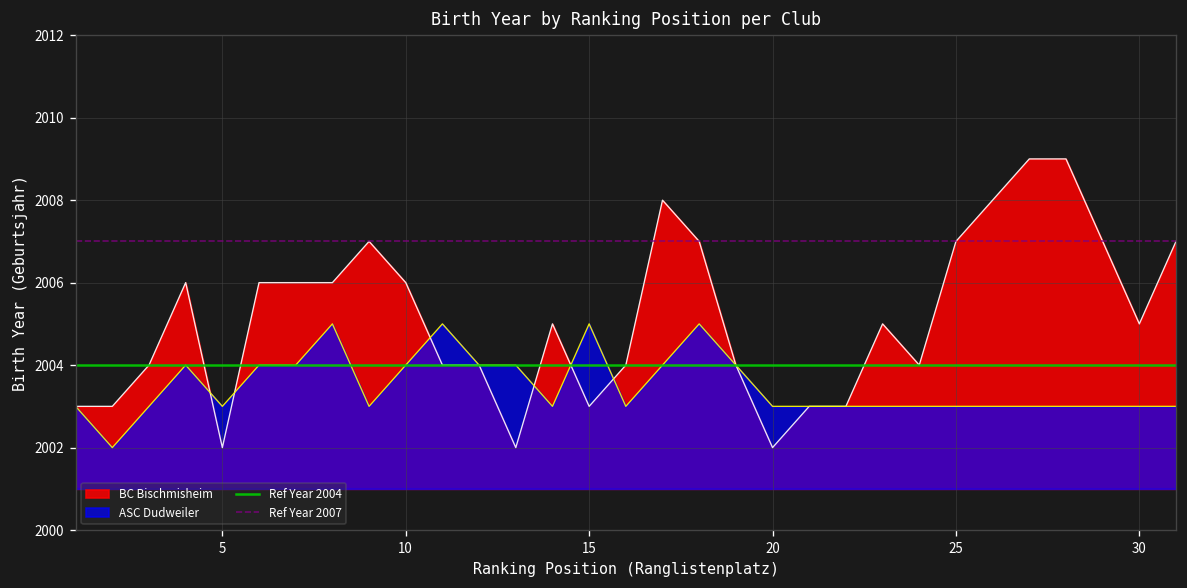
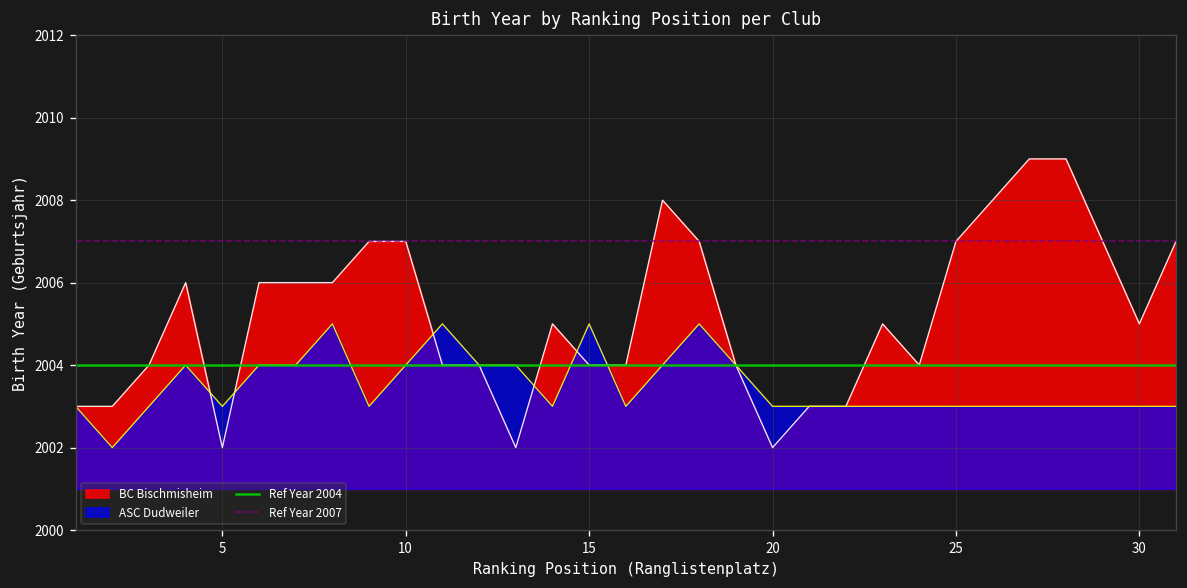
BC Bischmisheim, 10: 2006 -> 2007
BC Bischmisheim, 15: 2003 -> 2004
